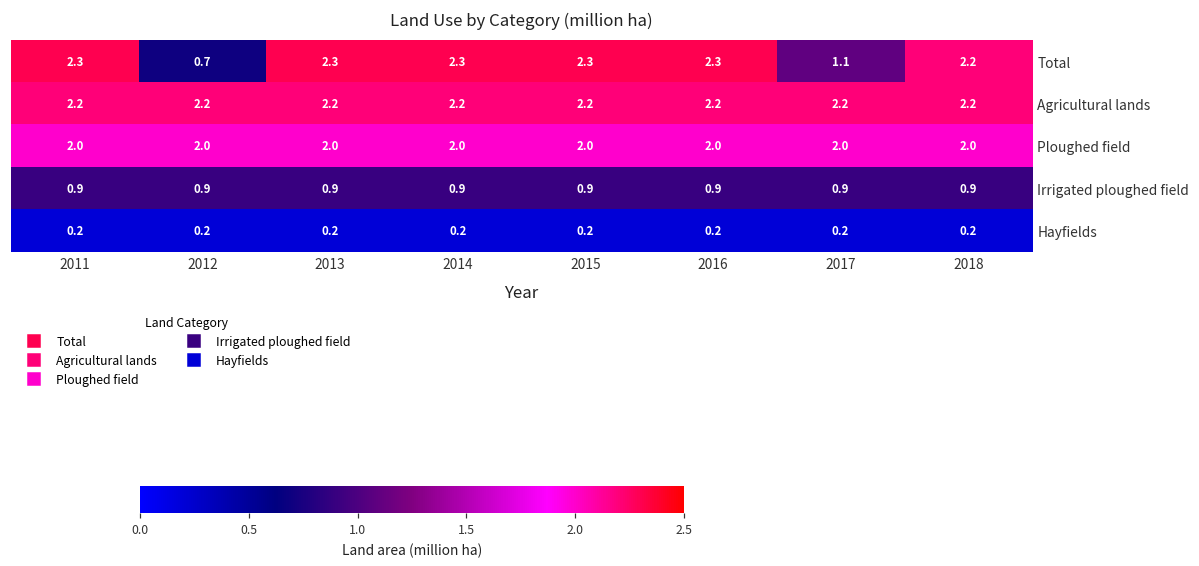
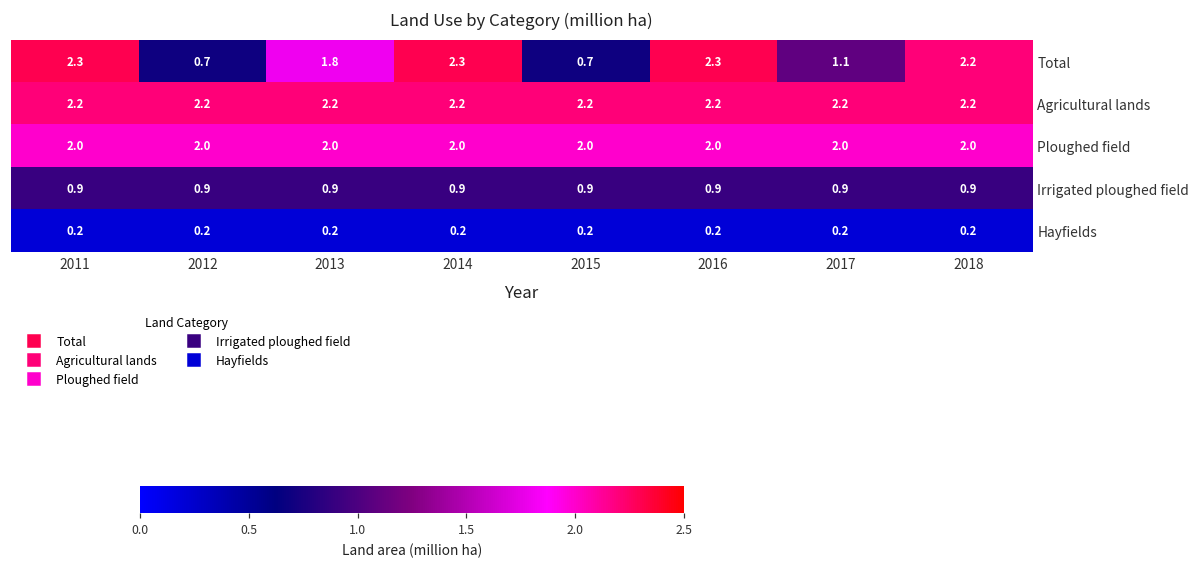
Total, 2013: 2.3 -> 1.8
Total, 2015: 2.3 -> 0.7
